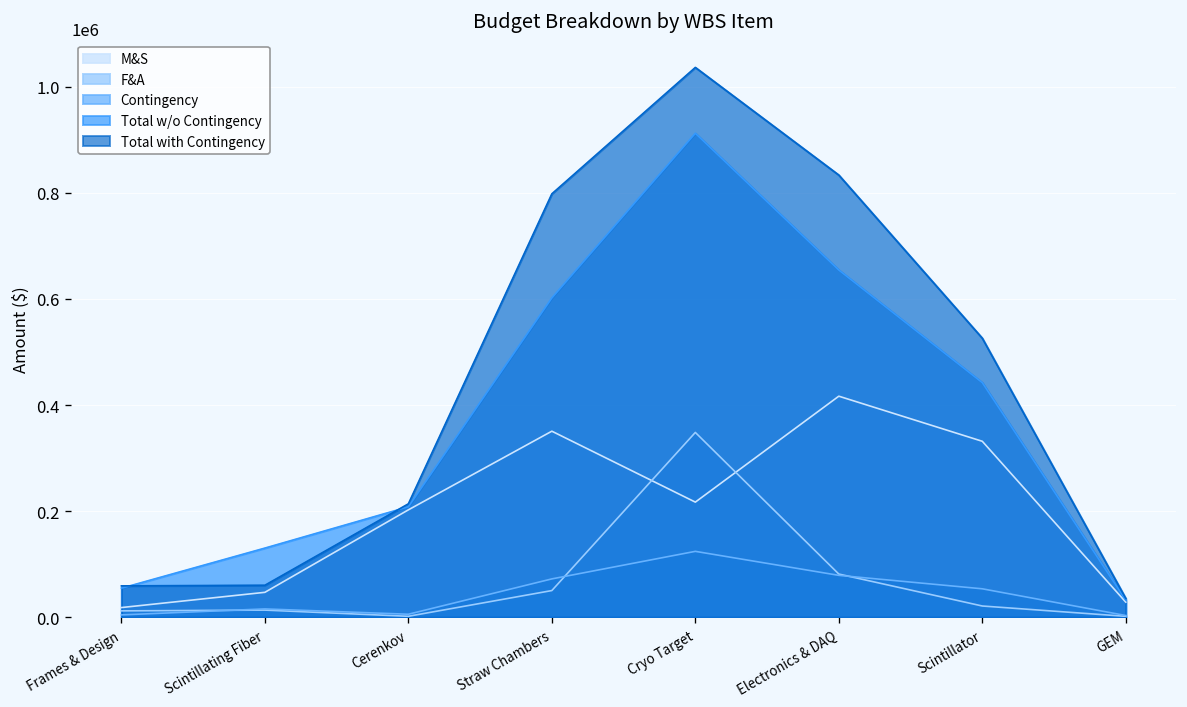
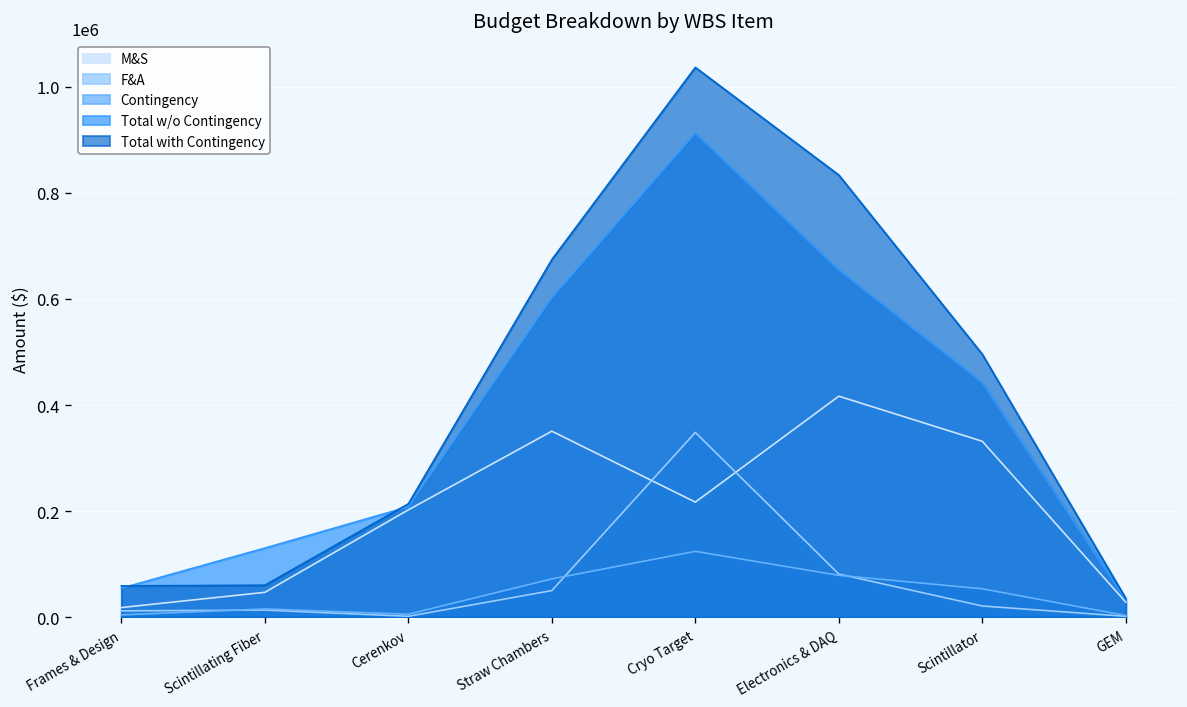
Total with Contingency, Straw Chambers: 800000 -> 670000
Total with Contingency, Scintillator: 530000 -> 500000
